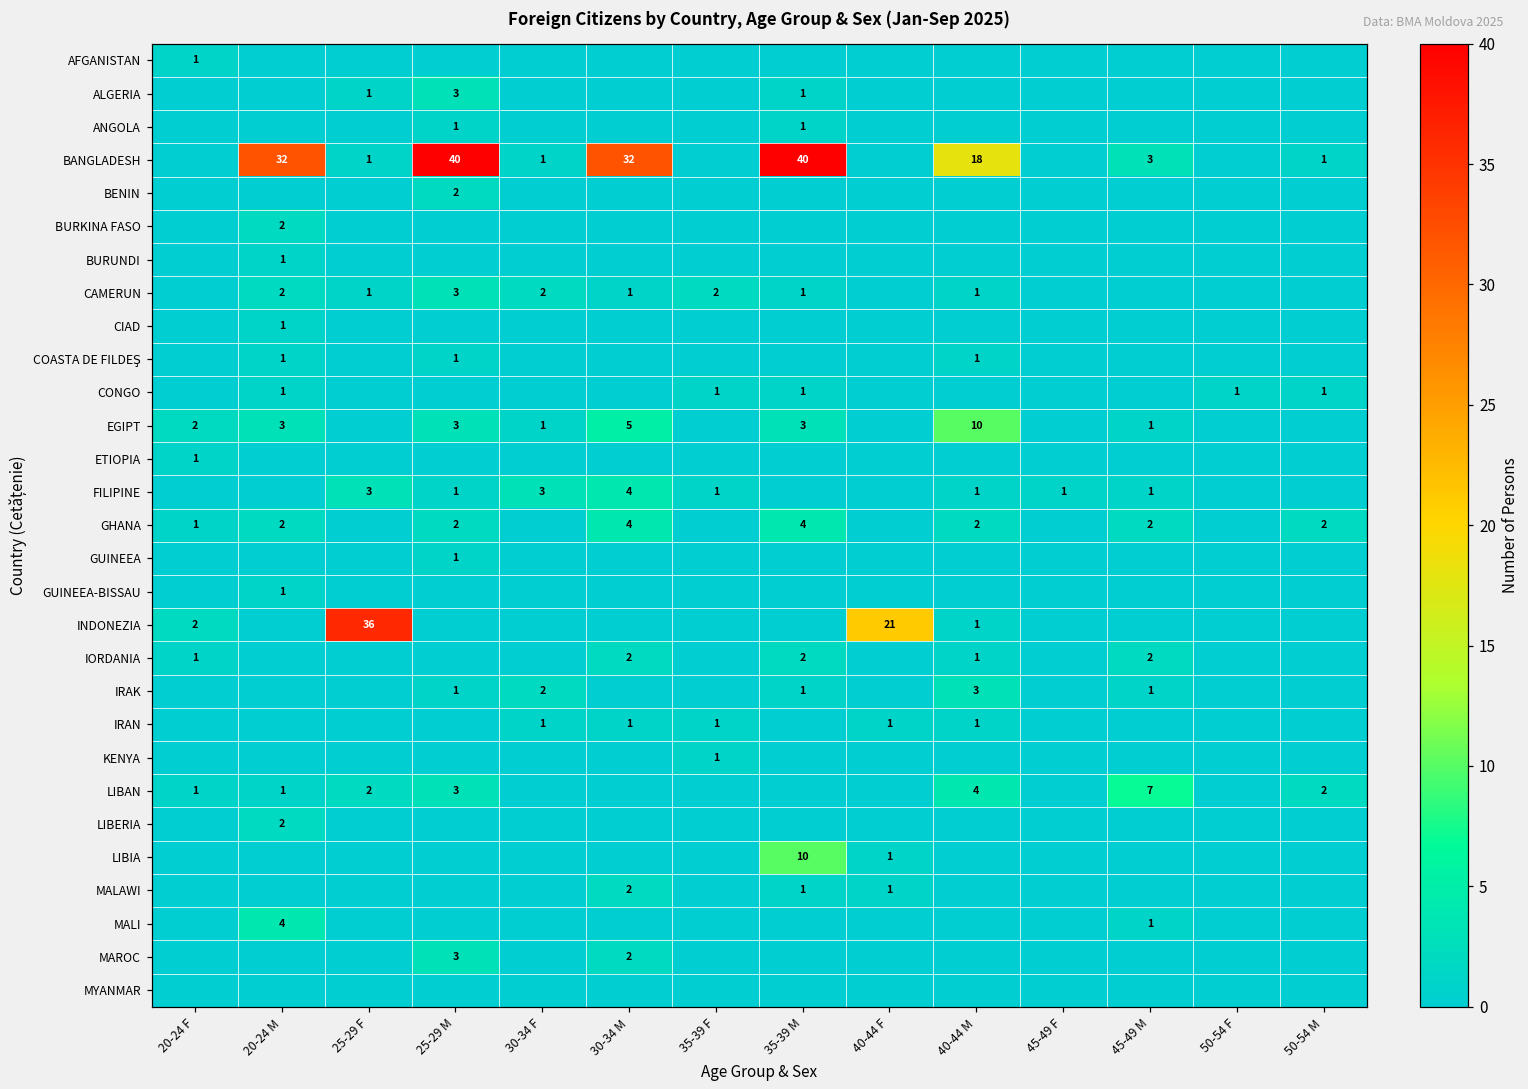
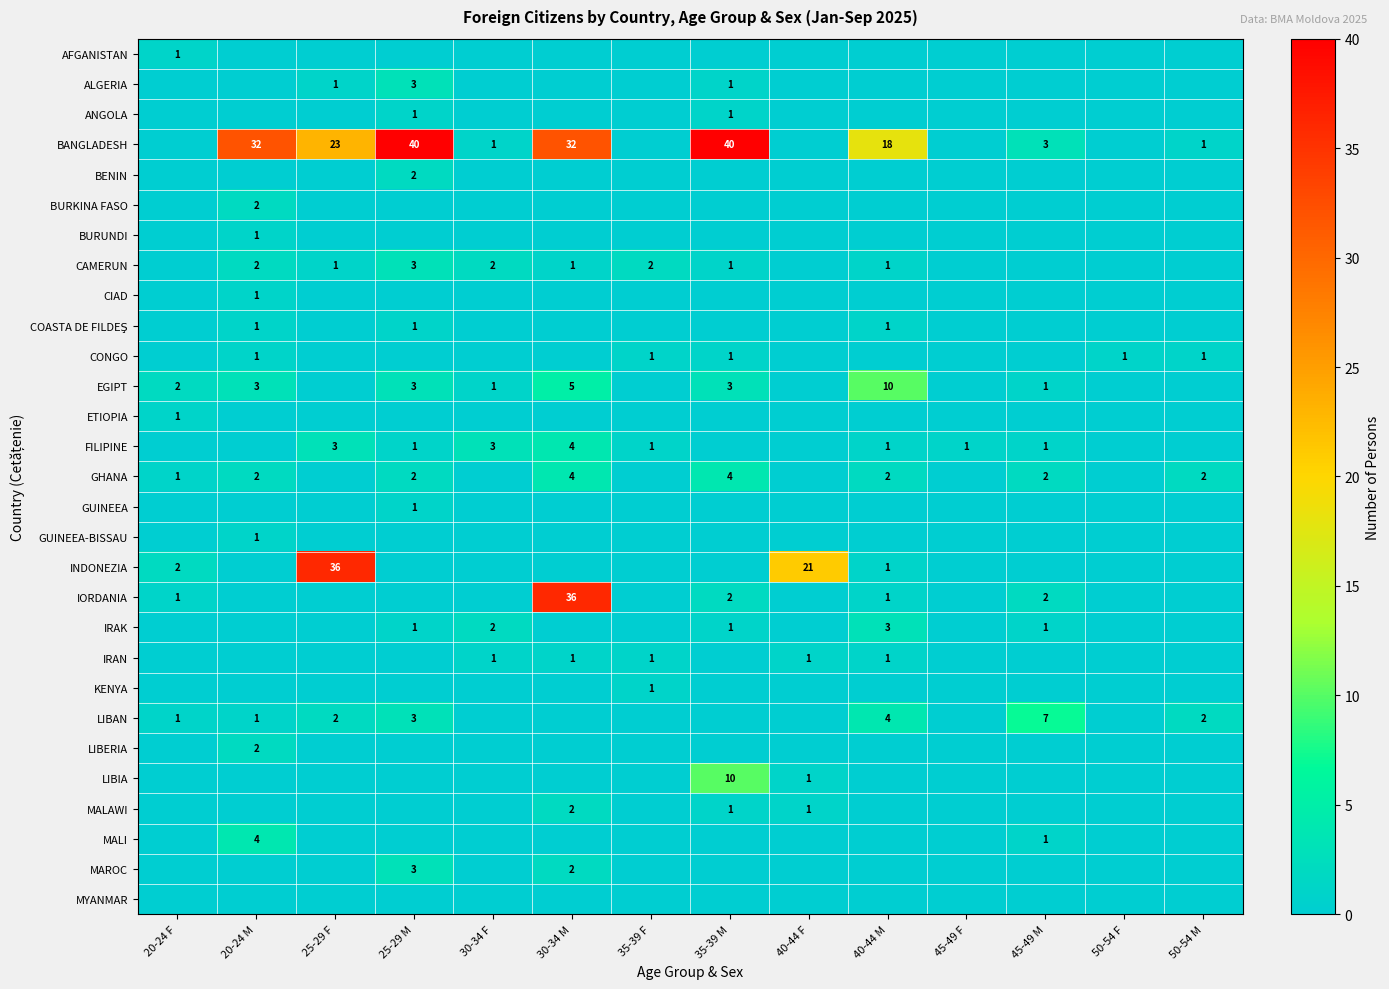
BANGLADESH, 25-29 F: 1 -> 23
IORDANIA, 30-34 M: 2 -> 36
